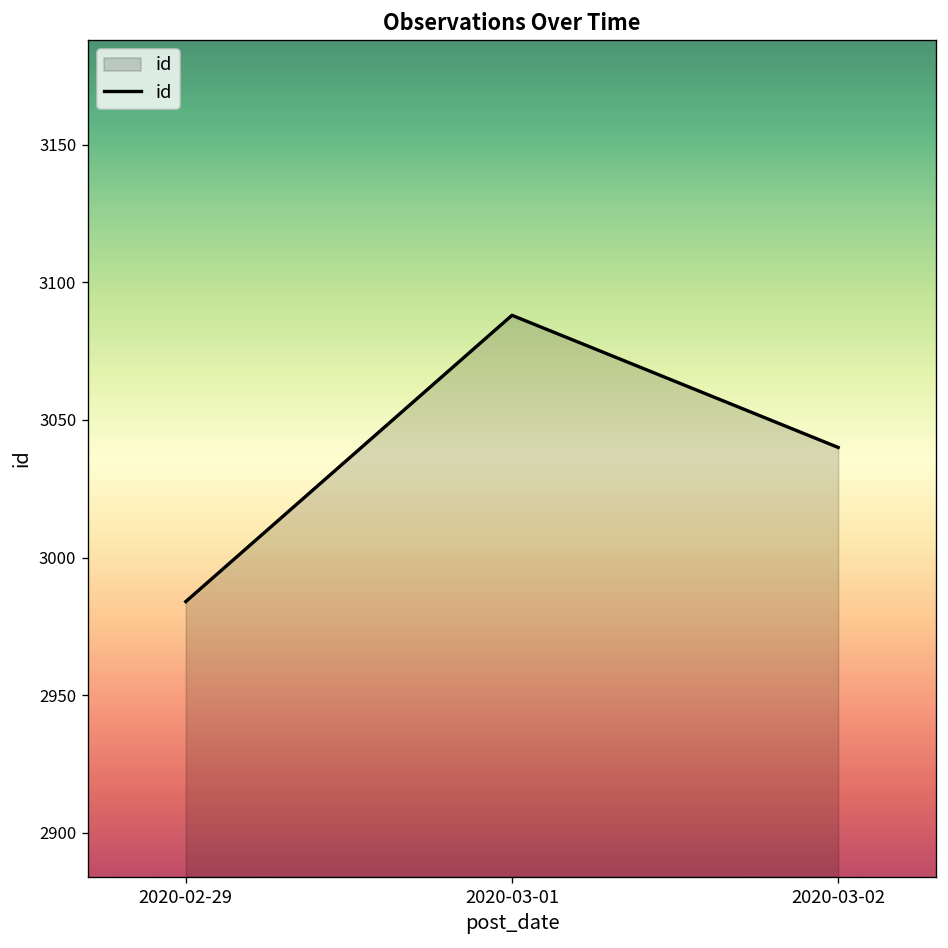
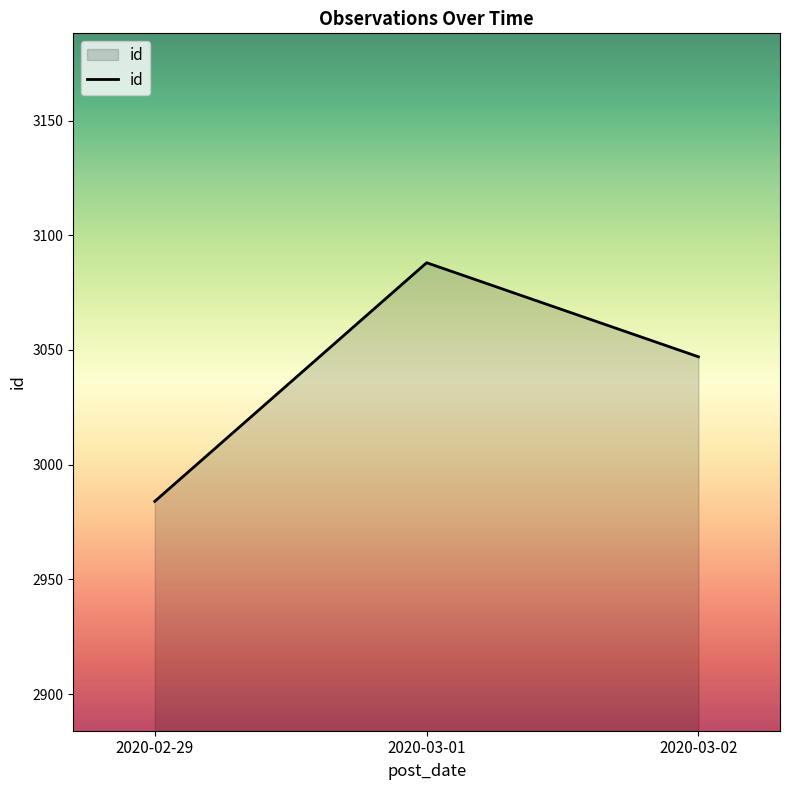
2020-03-02: 3040 -> 3047
